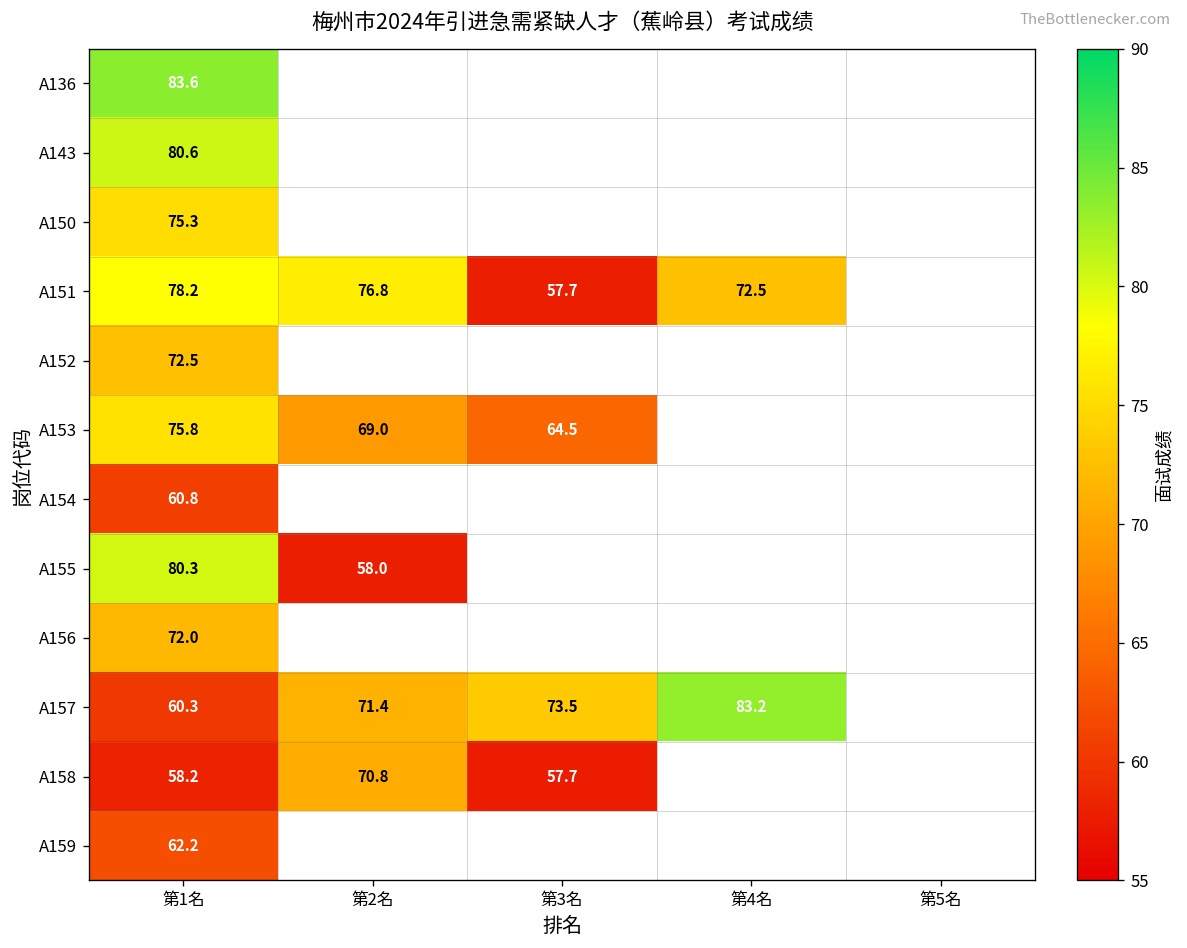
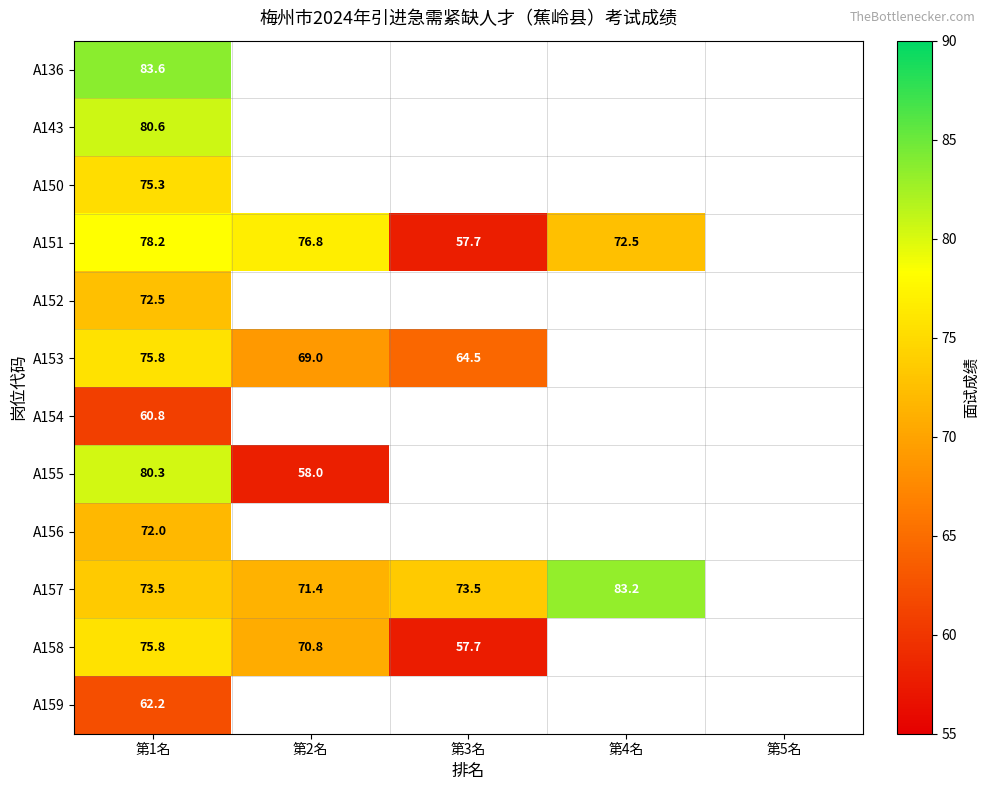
A157, 第1名: 60.3 -> 73.5
A158, 第1名: 58.2 -> 75.8
